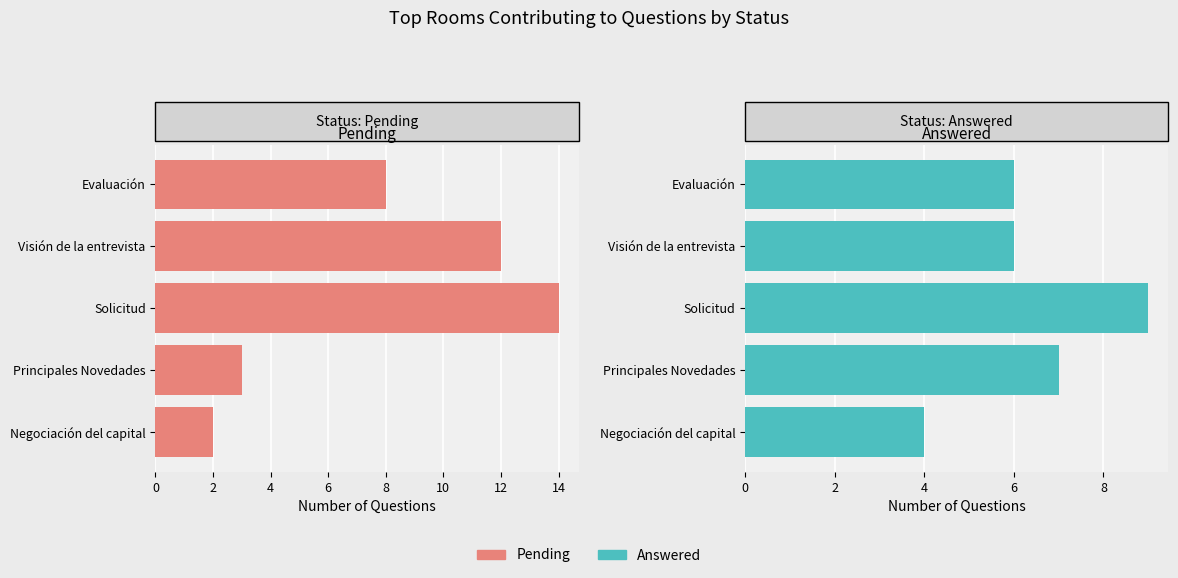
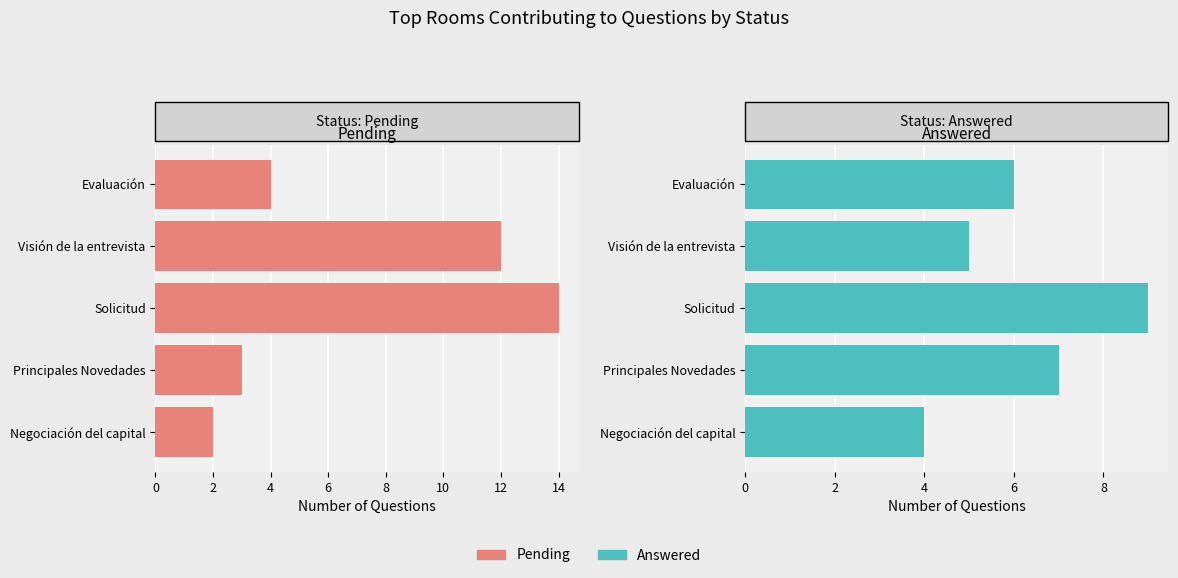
Pending, Evaluación: 8 -> 4
Answered, Visión de la entrevista: 6 -> 5
